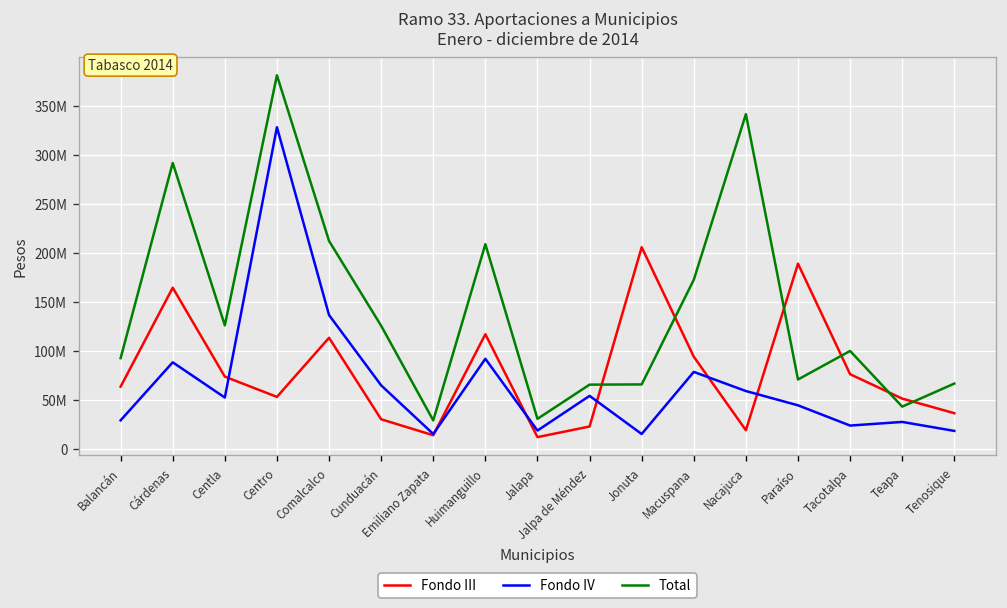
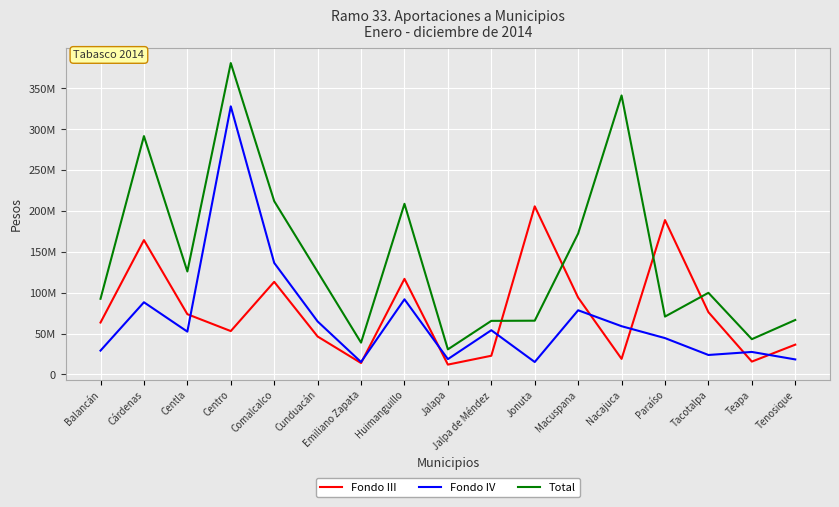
Fondo III, Cunduacán: 30000000 -> 50000000
Total, Emiliano Zapata: 30000000 -> 40000000
Fondo III, Teapa: 50000000 -> 20000000
